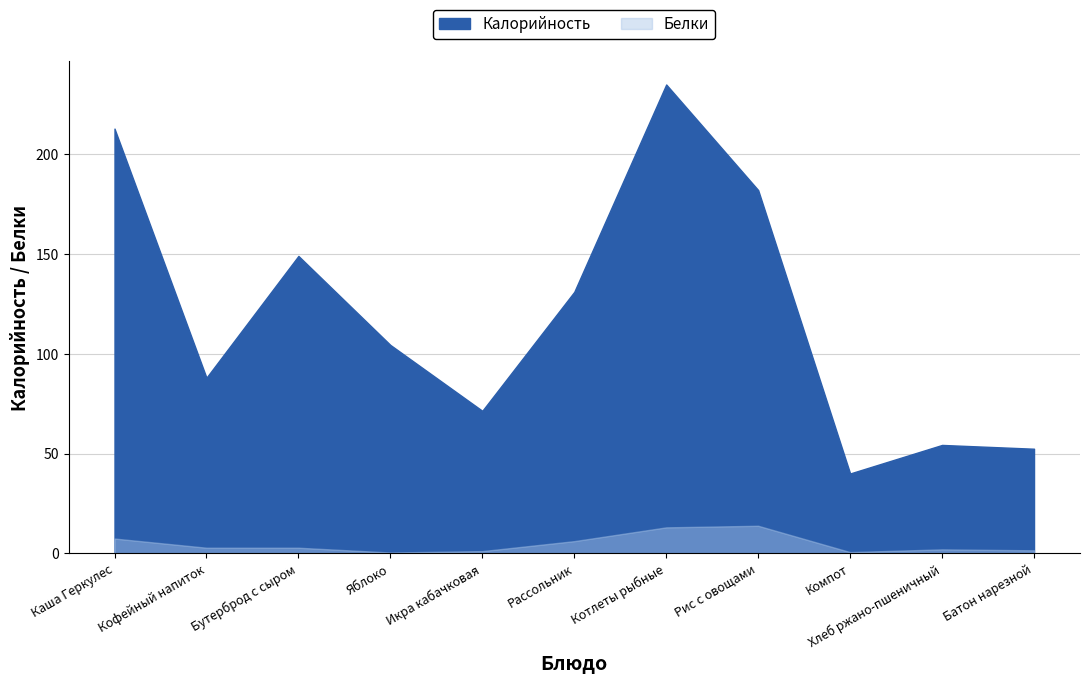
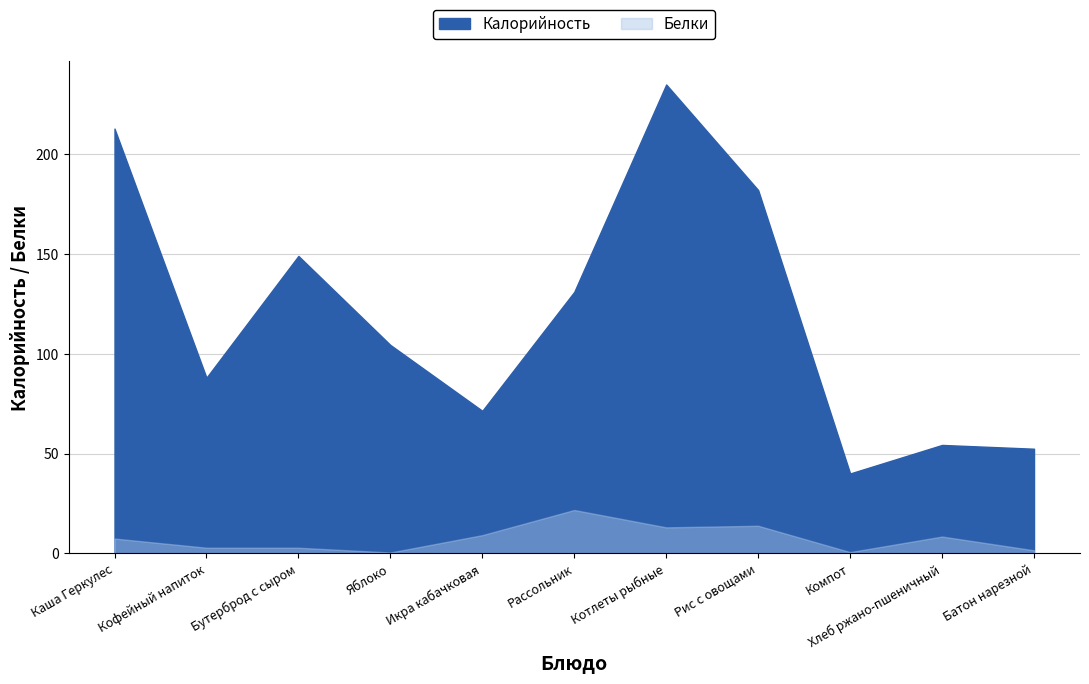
Белки, Икра кабачковая: 1 -> 9
Белки, Рассольник: 6 -> 22
Белки, Хлеб ржано-пшеничный: 2 -> 8
